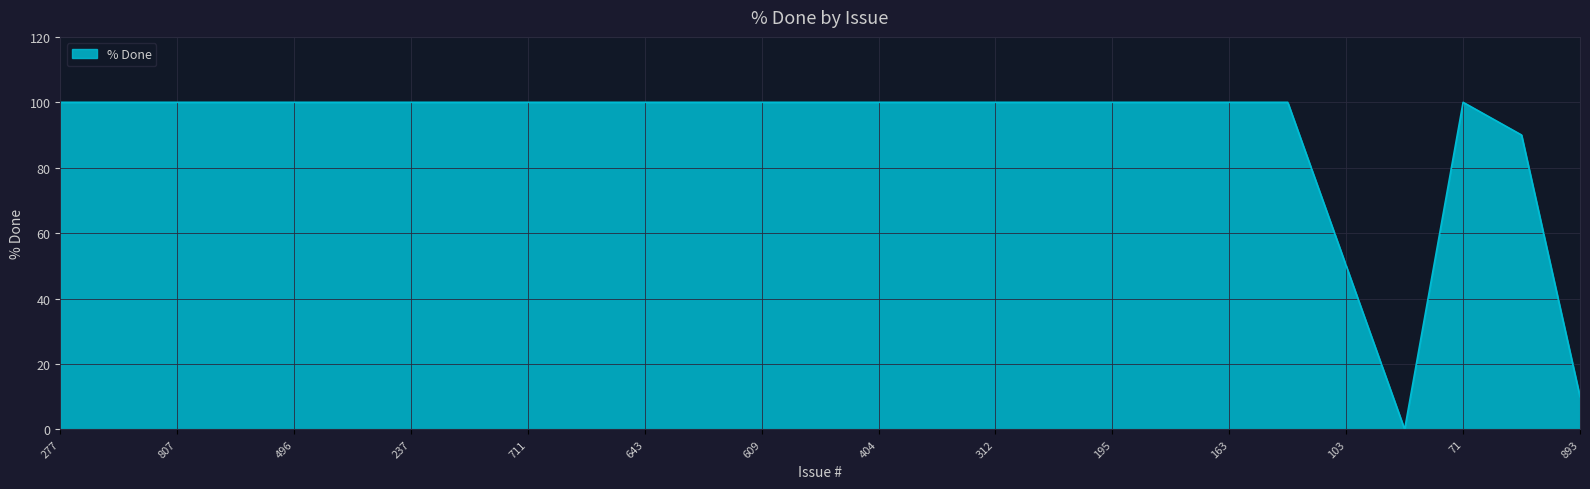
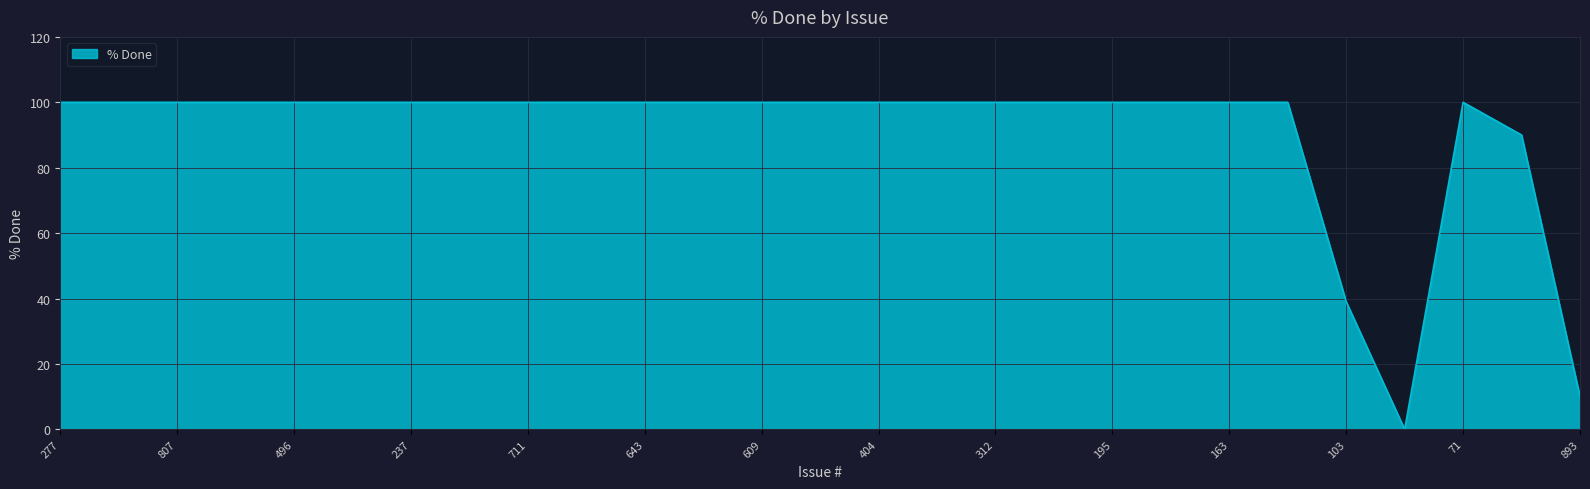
103: 50 -> 39
